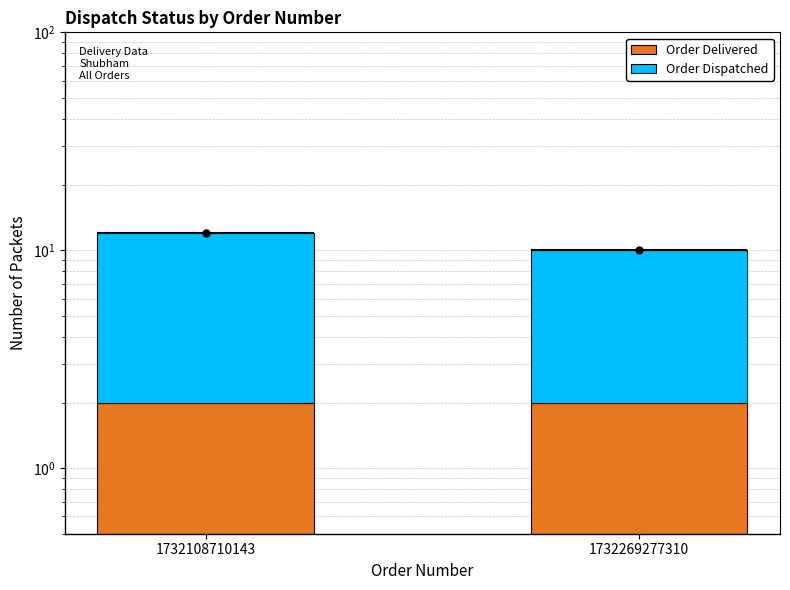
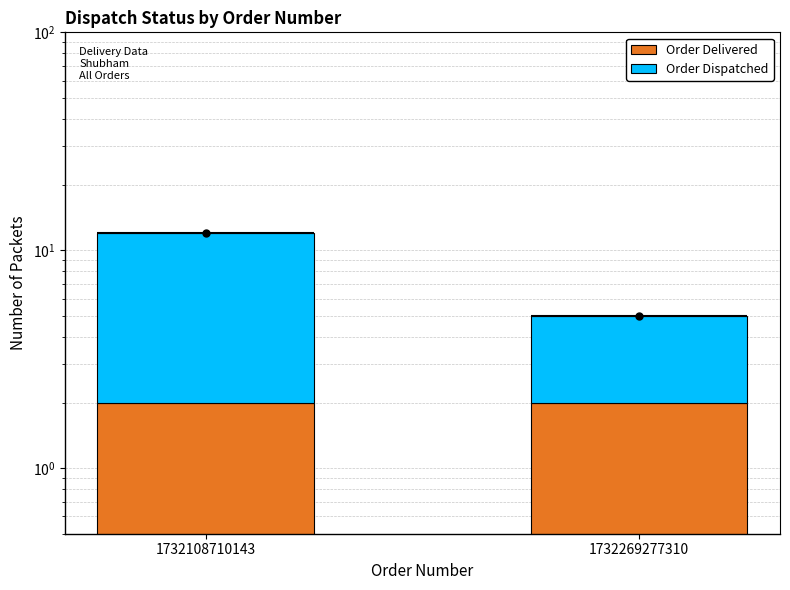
Order Dispatched, 1732269277310: 8 -> 3
